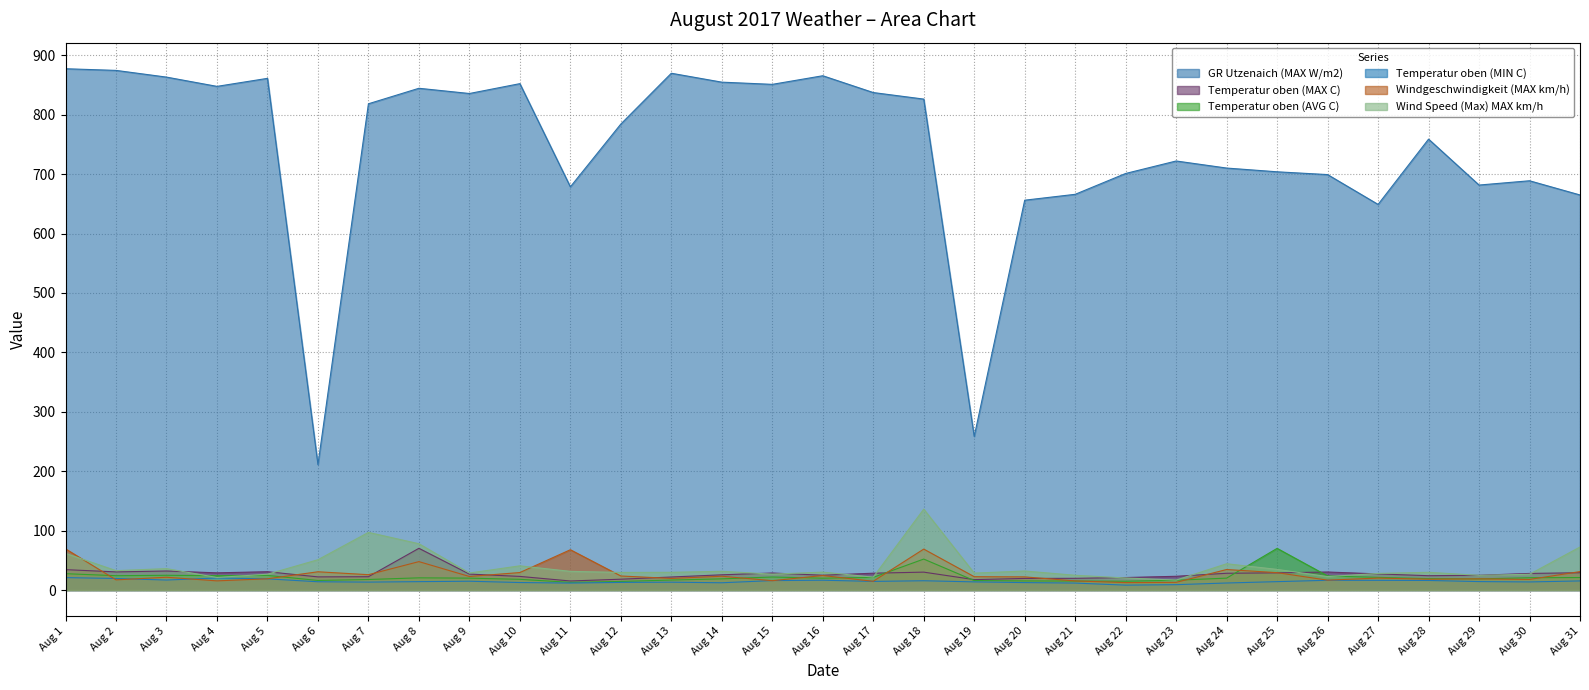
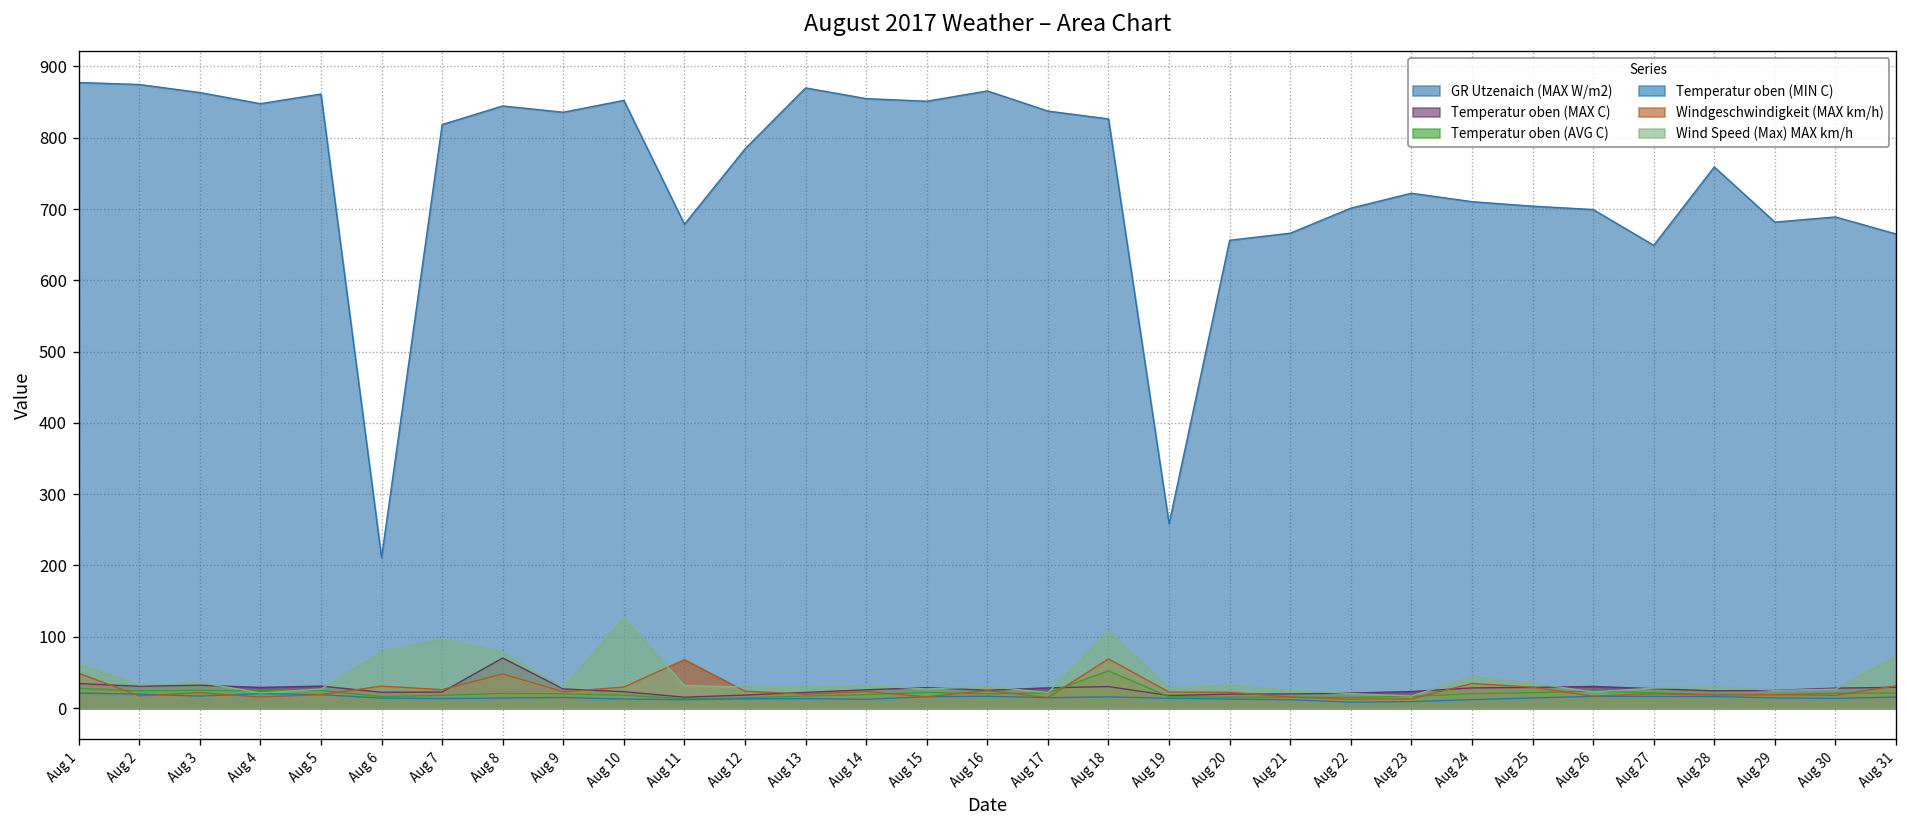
Windgeschwindigkeit (MAX km/h), Aug 1: 70 -> 50
Wind Speed (Max) MAX km/h, Aug 6: 50 -> 80
Wind Speed (Max) MAX km/h, Aug 10: 40 -> 130
Wind Speed (Max) MAX km/h, Aug 18: 140 -> 110
Temperatur oben (AVG C), Aug 25: 70 -> 20
